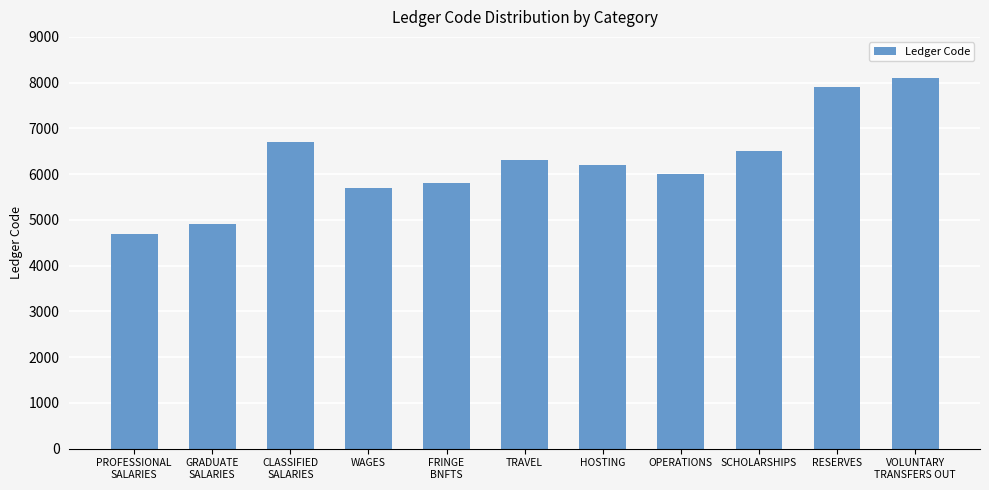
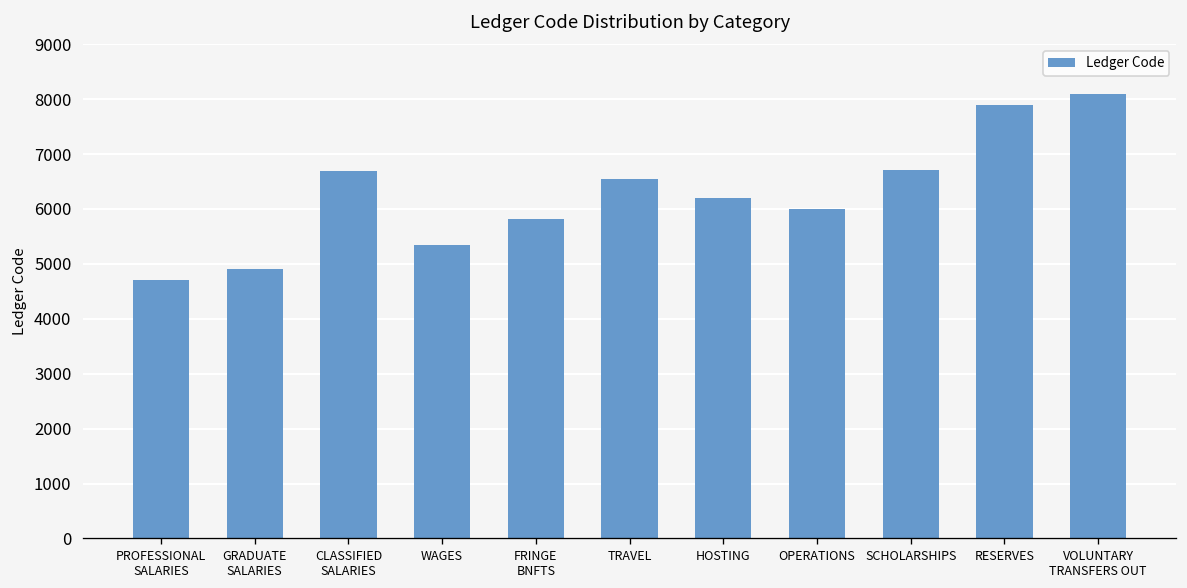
WAGES: 5700 -> 5400
TRAVEL: 6300 -> 6500
SCHOLARSHIPS: 6500 -> 6700
